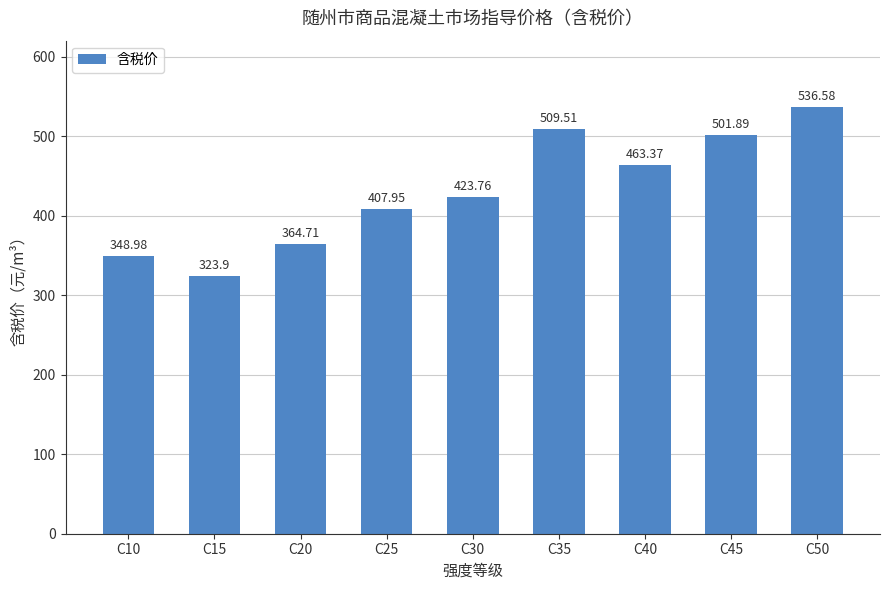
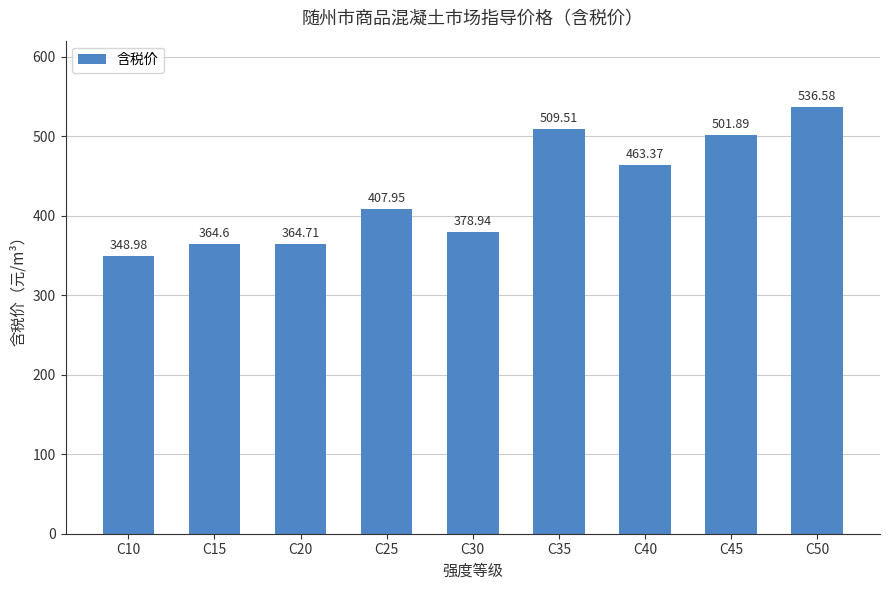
C15: 323.9 -> 364.6
C30: 423.76 -> 378.94
